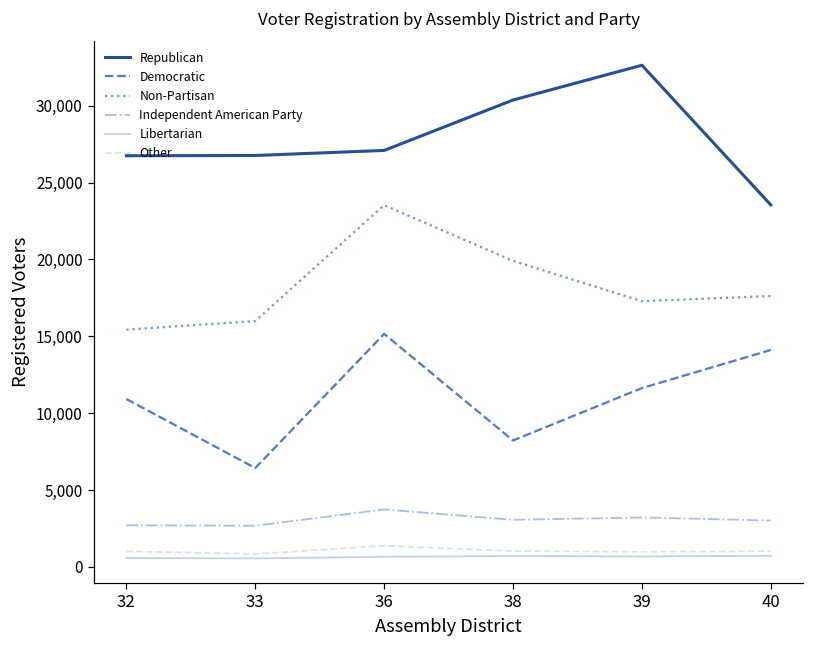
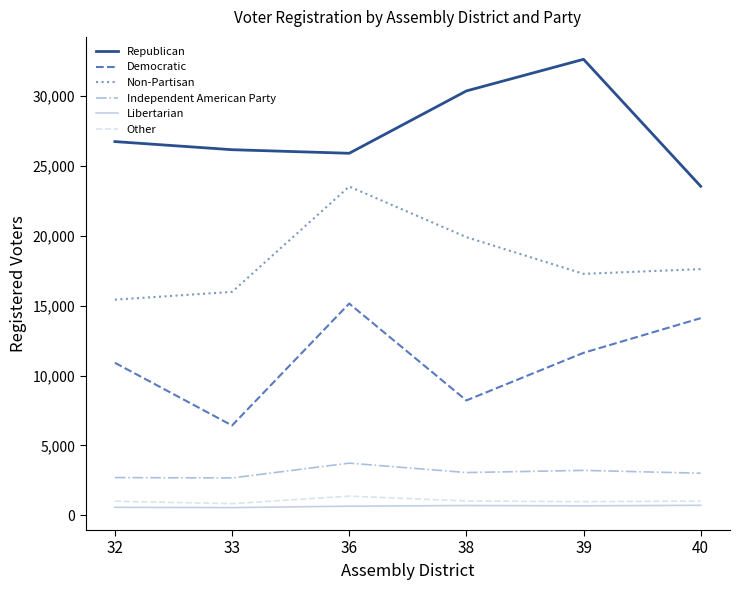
Republican, 33: 26,800 -> 26,200
Republican, 36: 27,100 -> 25,900
